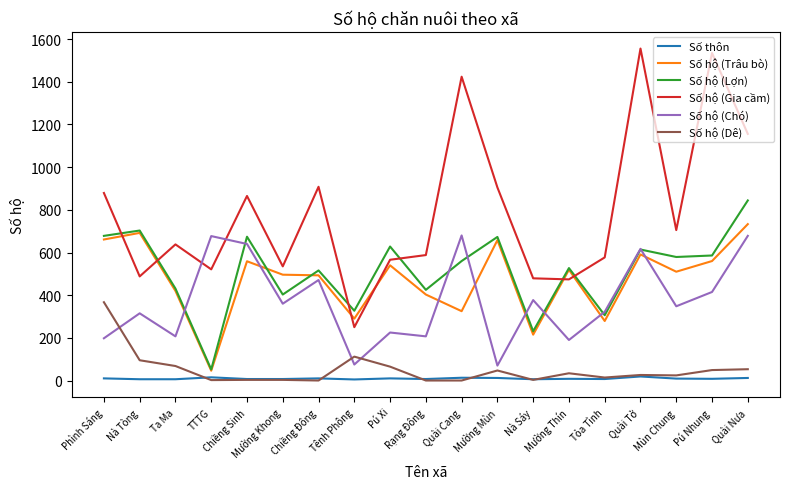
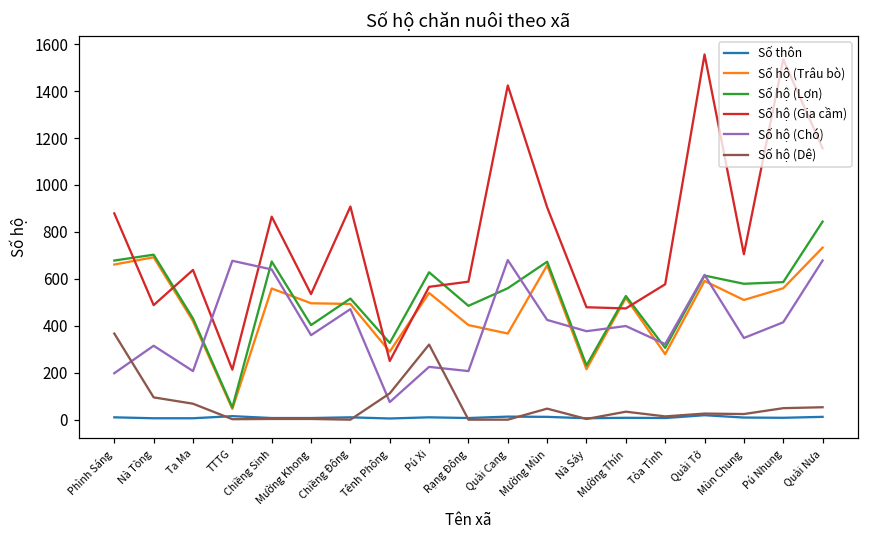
Số hộ (Gia cầm), TTTG: 520 -> 210
Số hộ (Dê), Pú Xi: 70 -> 320
Số hộ (Lợn), Rạng Đông: 430 -> 490
Số hộ (Trâu bò), Quài Cang: 330 -> 370
Số hộ (Chó), Mường Mùn: 70 -> 430
Số hộ (Chó), Mường Thín: 190 -> 400
